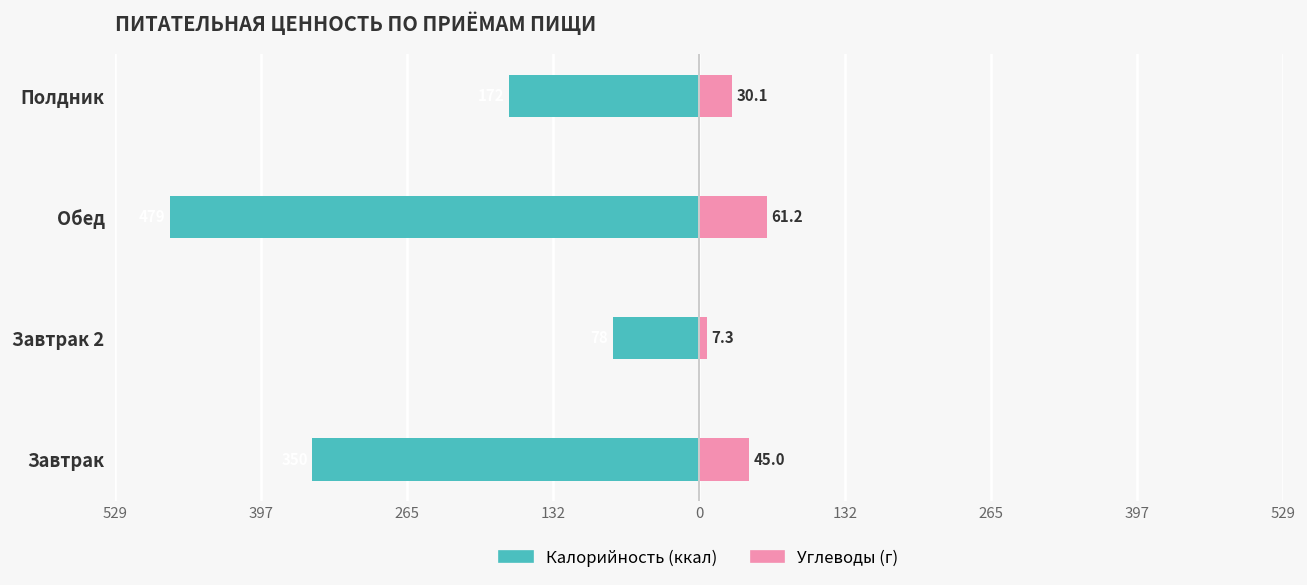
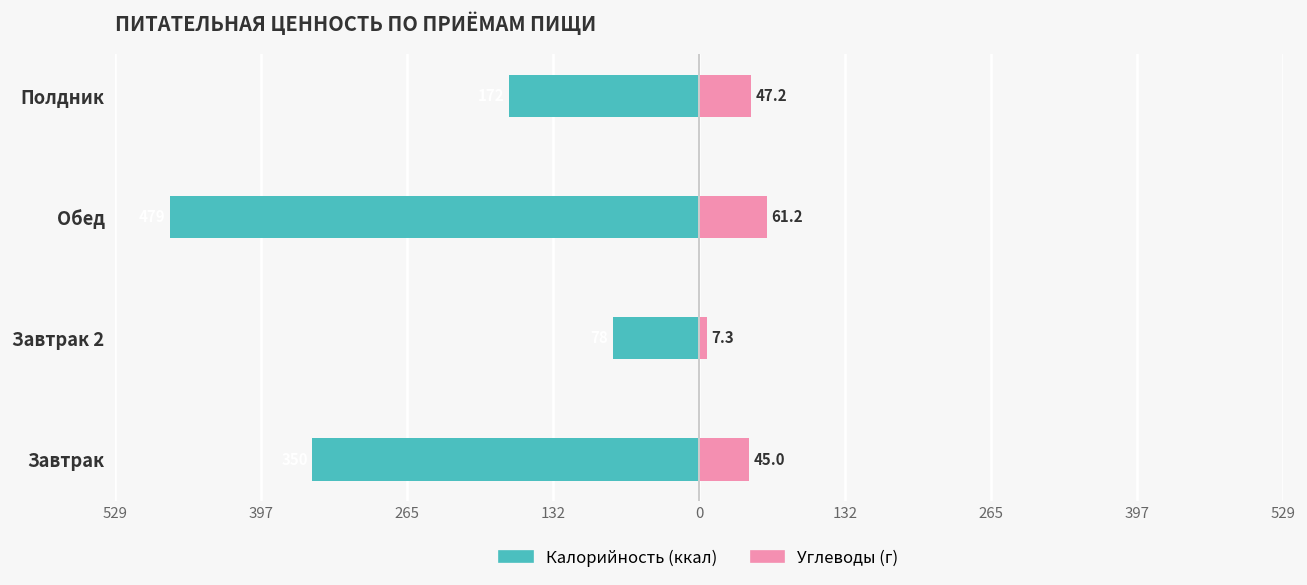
Углеводы (г), Полдник: 30.1 -> 47.2
